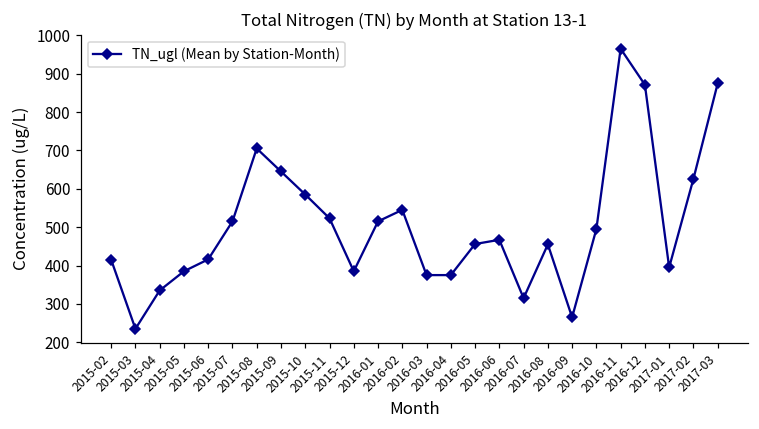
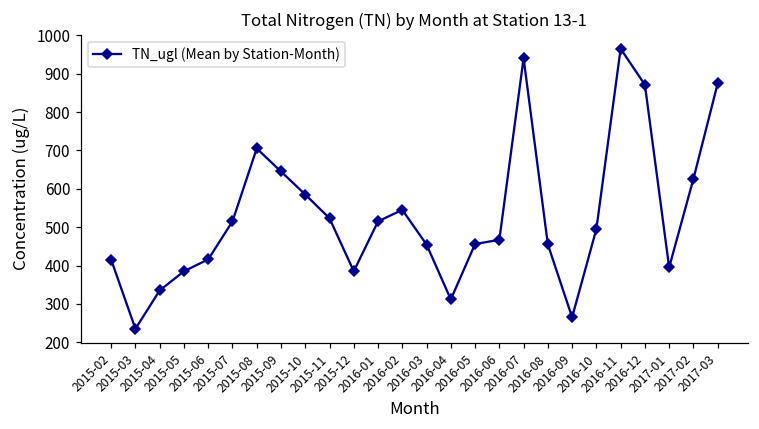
2016-03: 380 -> 450
2016-04: 380 -> 310
2016-07: 320 -> 940
